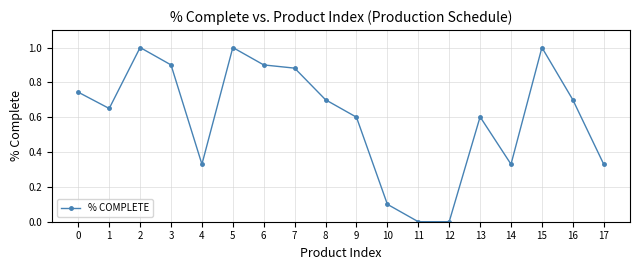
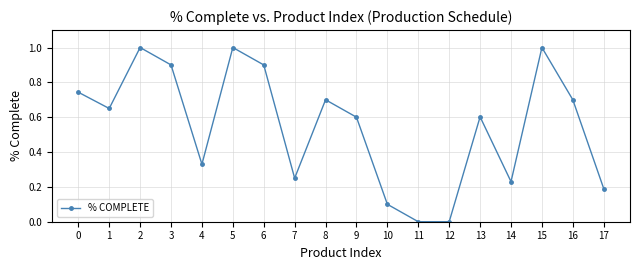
7: 0.88 -> 0.25
14: 0.33 -> 0.23
17: 0.33 -> 0.19
